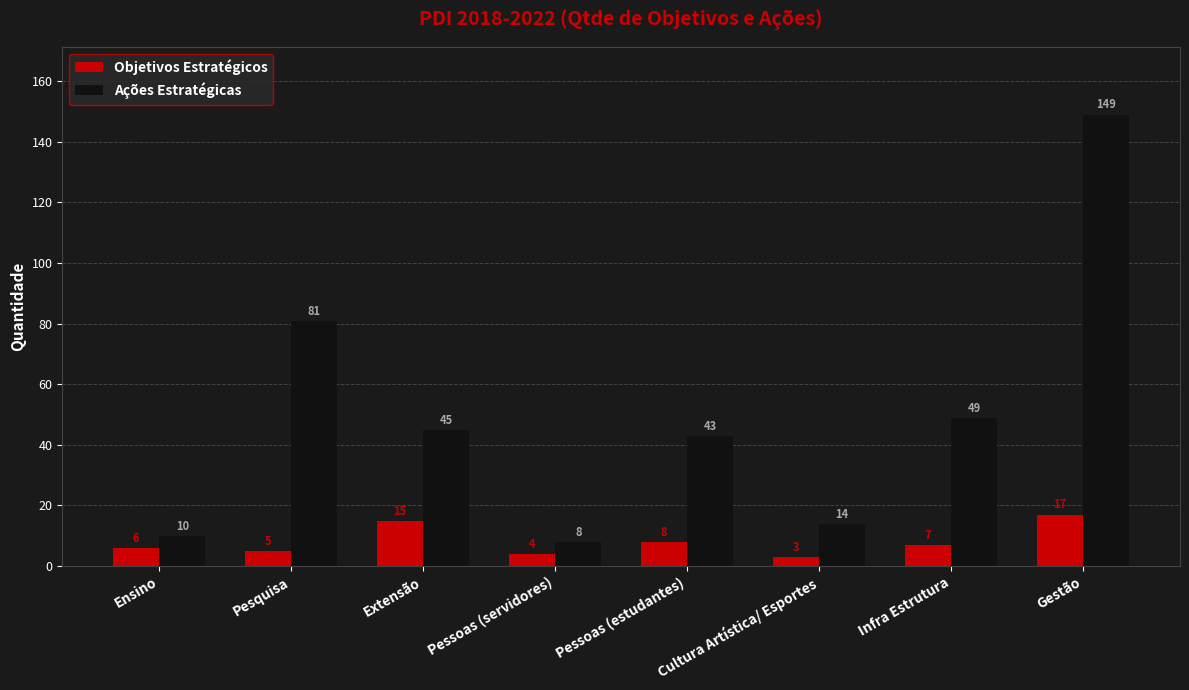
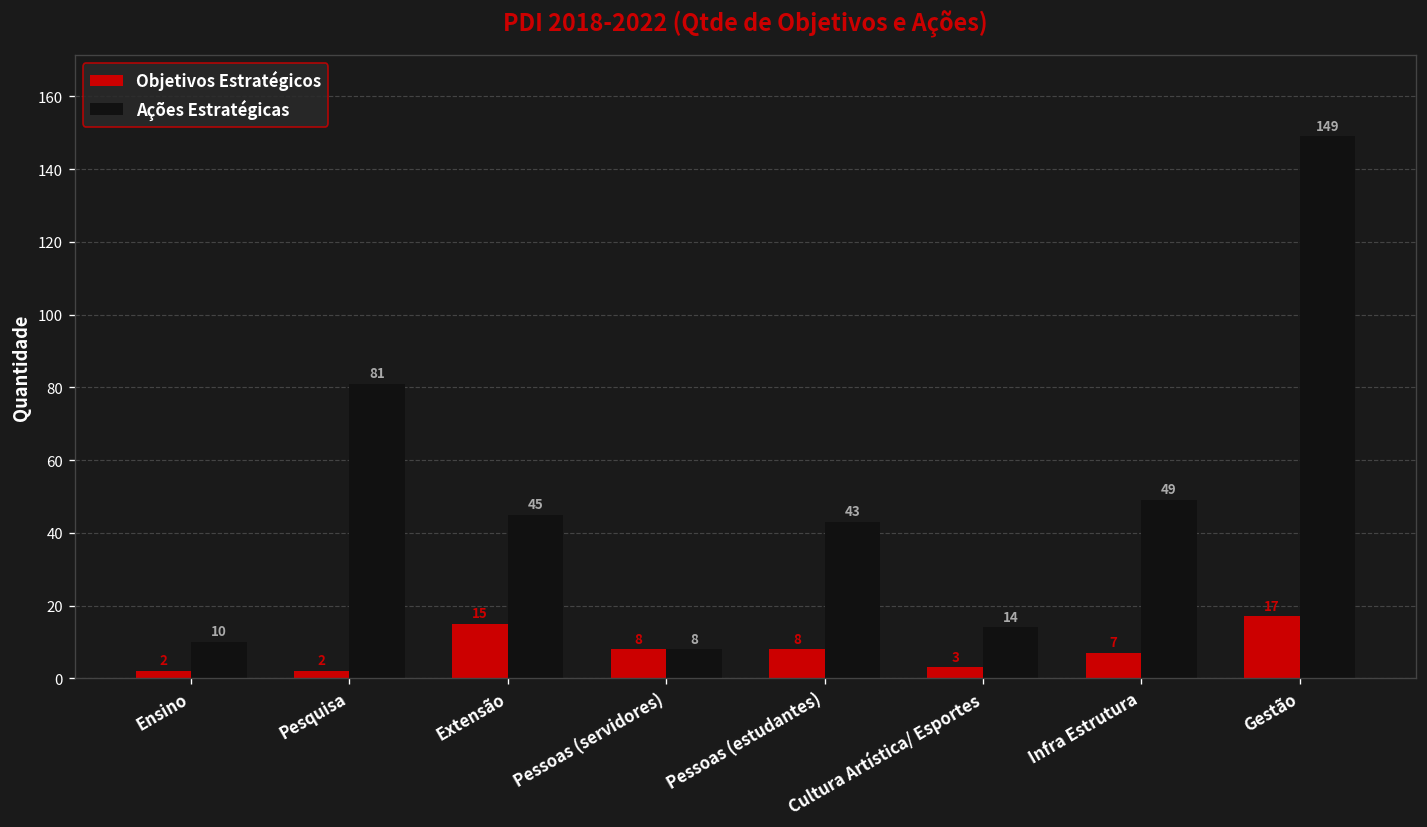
Objetivos Estratégicos, Ensino: 6 -> 2
Objetivos Estratégicos, Pesquisa: 5 -> 2
Objetivos Estratégicos, Pessoas (servidores): 4 -> 8
